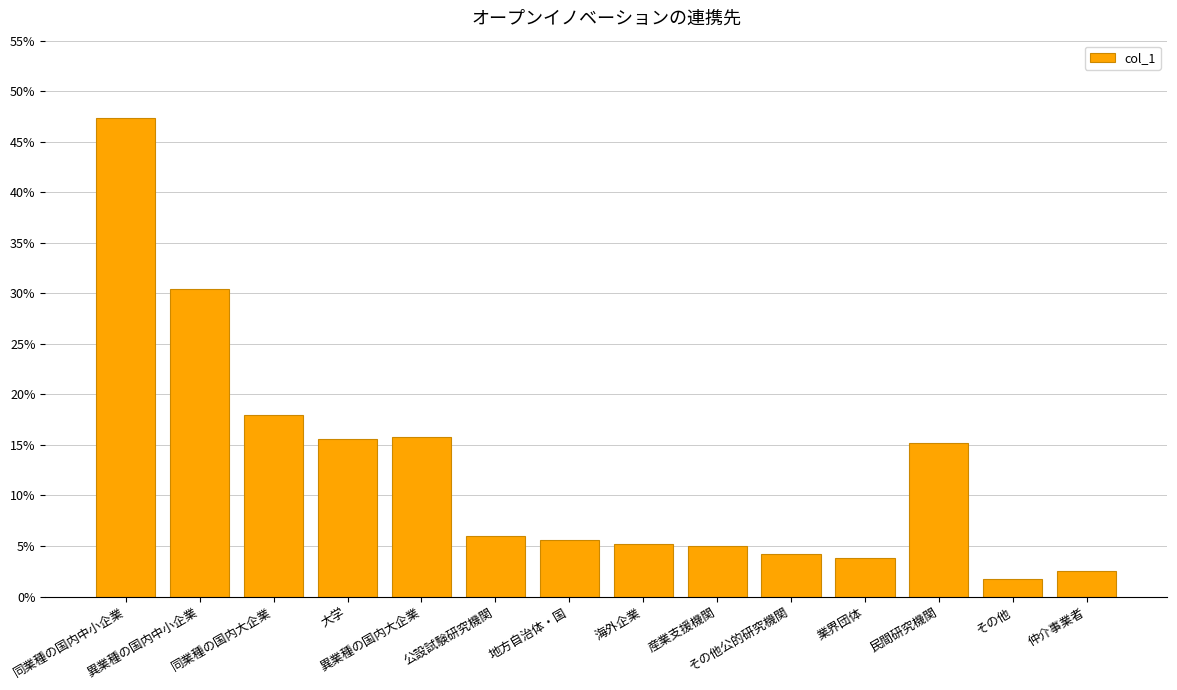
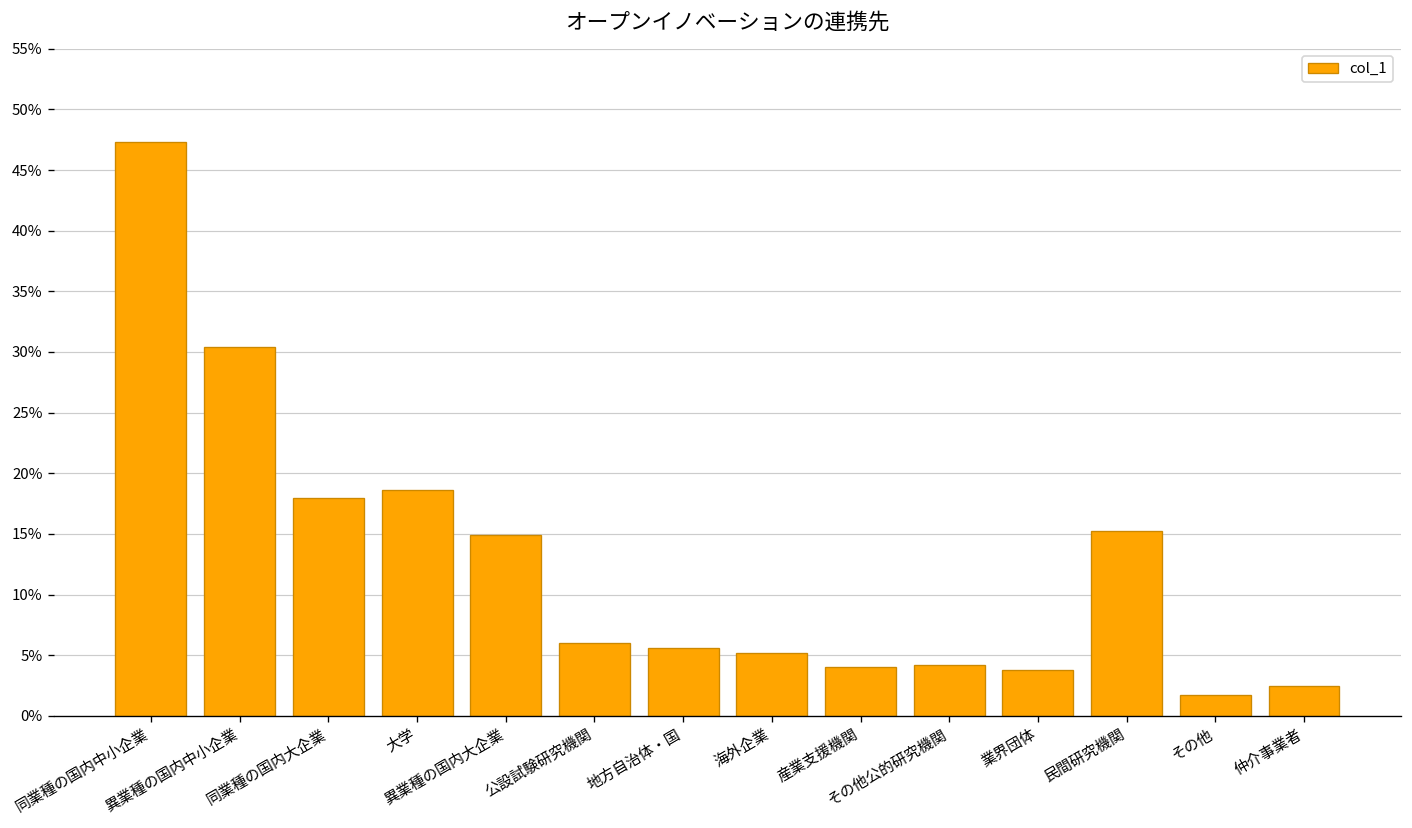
大学: 15.6% -> 18.6%
異業種の国内大企業: 15.8% -> 14.9%
産業支援機関: 5.0% -> 4.0%
